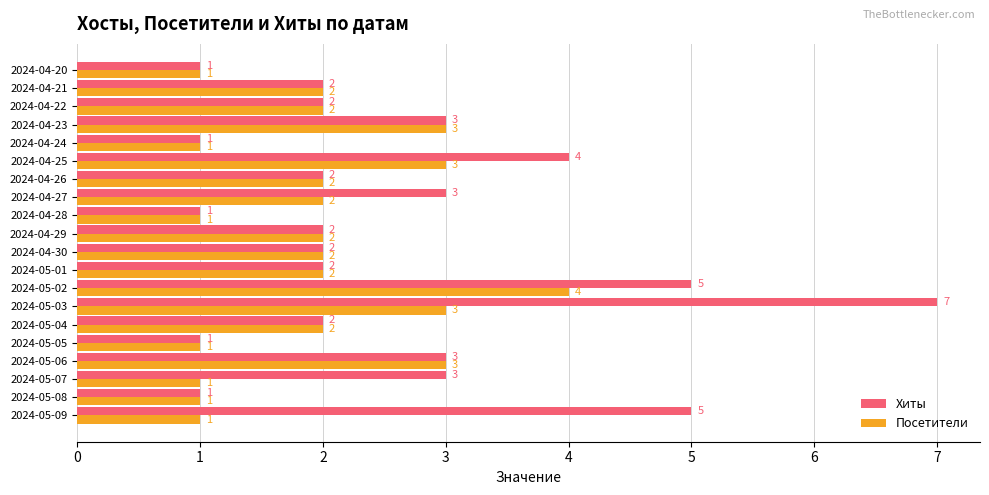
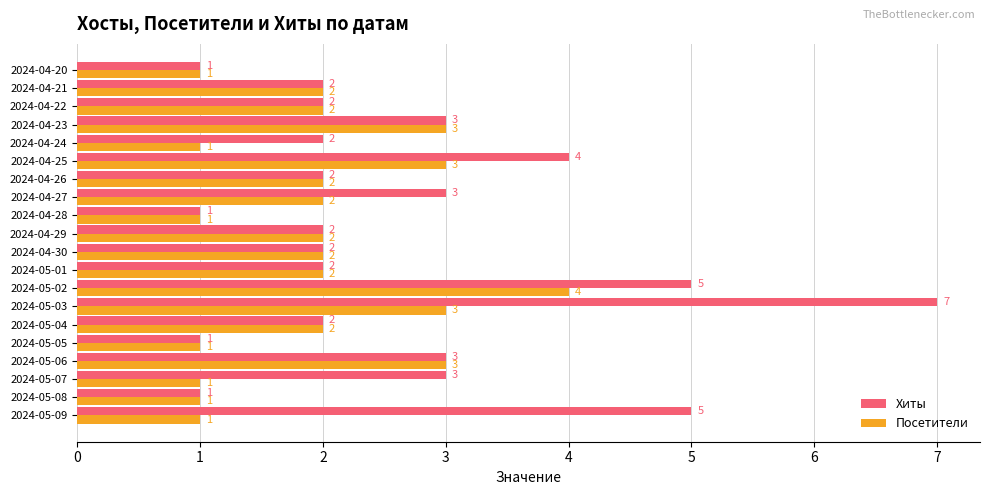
Хиты, 2024-04-24: 1 -> 2
